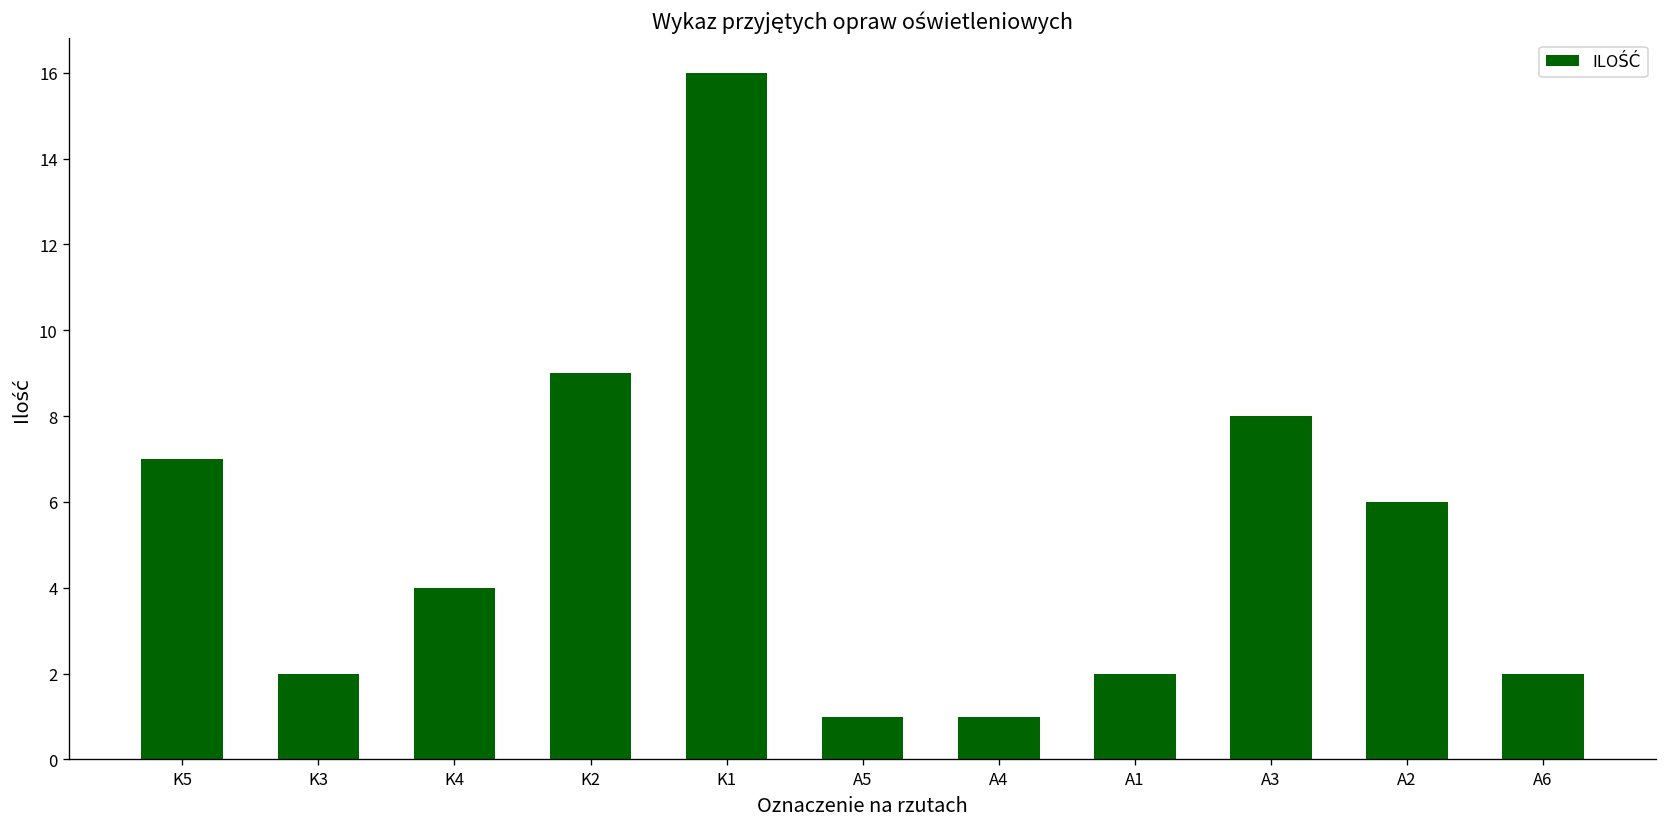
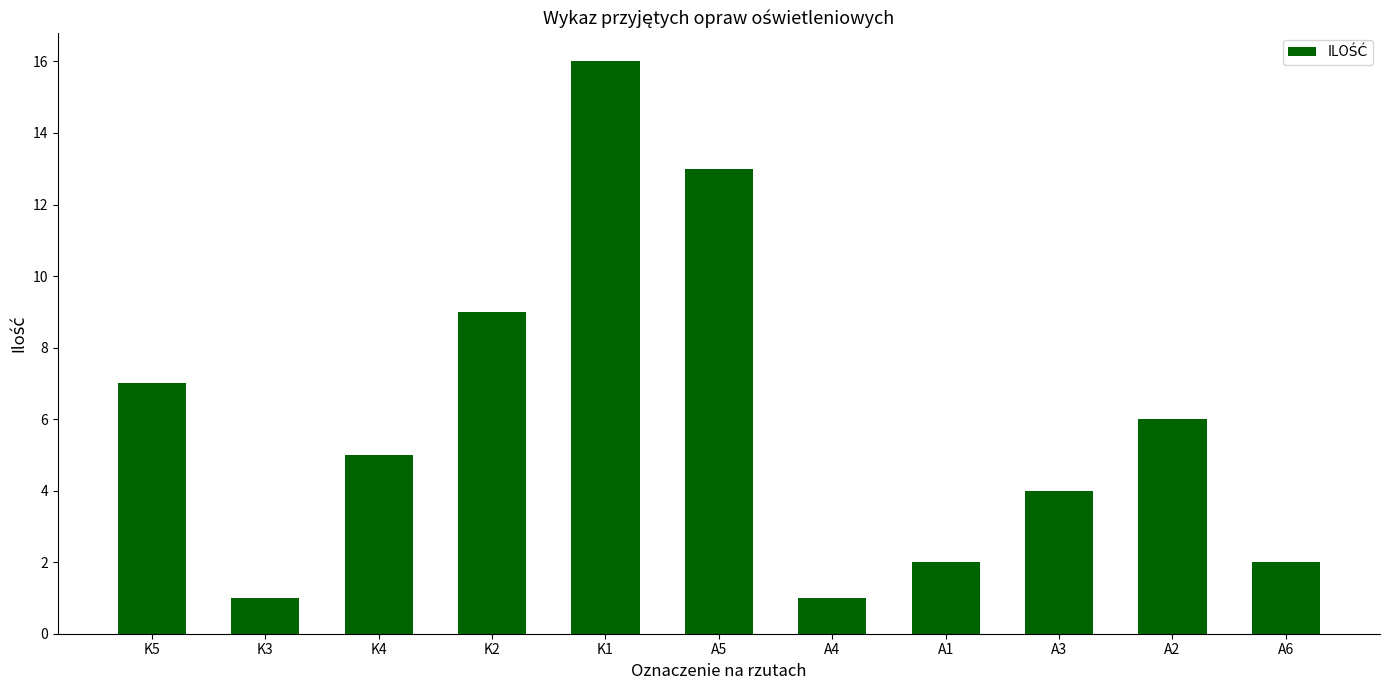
K3: 2 -> 1
K4: 4 -> 5
A5: 1 -> 13
A3: 8 -> 4
